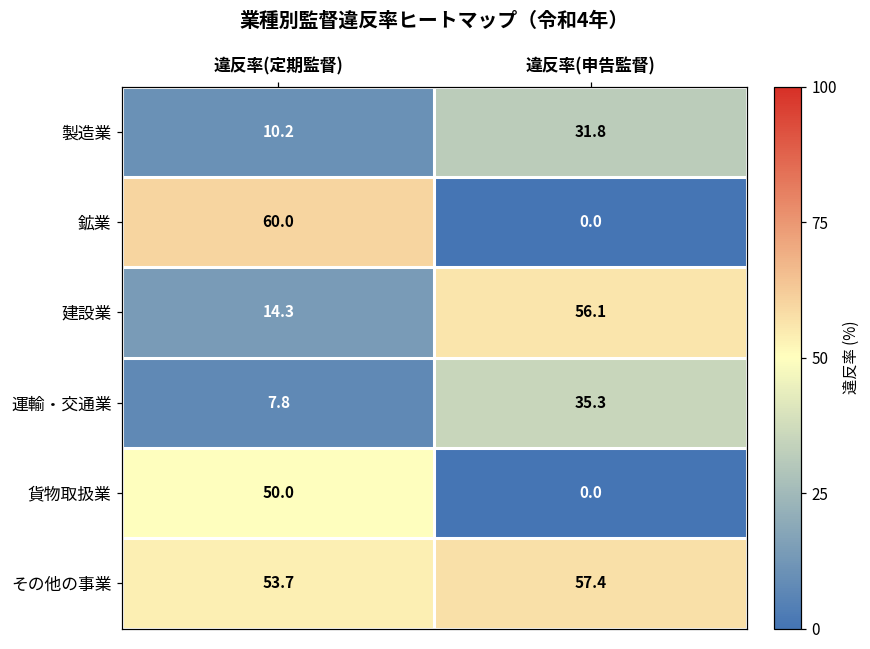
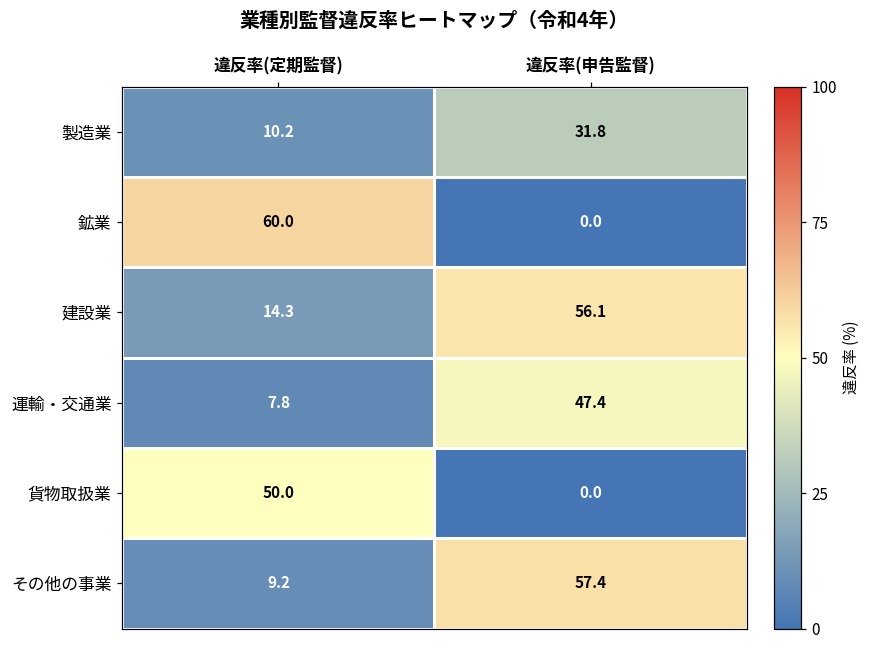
運輸・交通業, 違反率(申告監督): 35.3 -> 47.4
その他の事業, 違反率(定期監督): 53.7 -> 9.2
